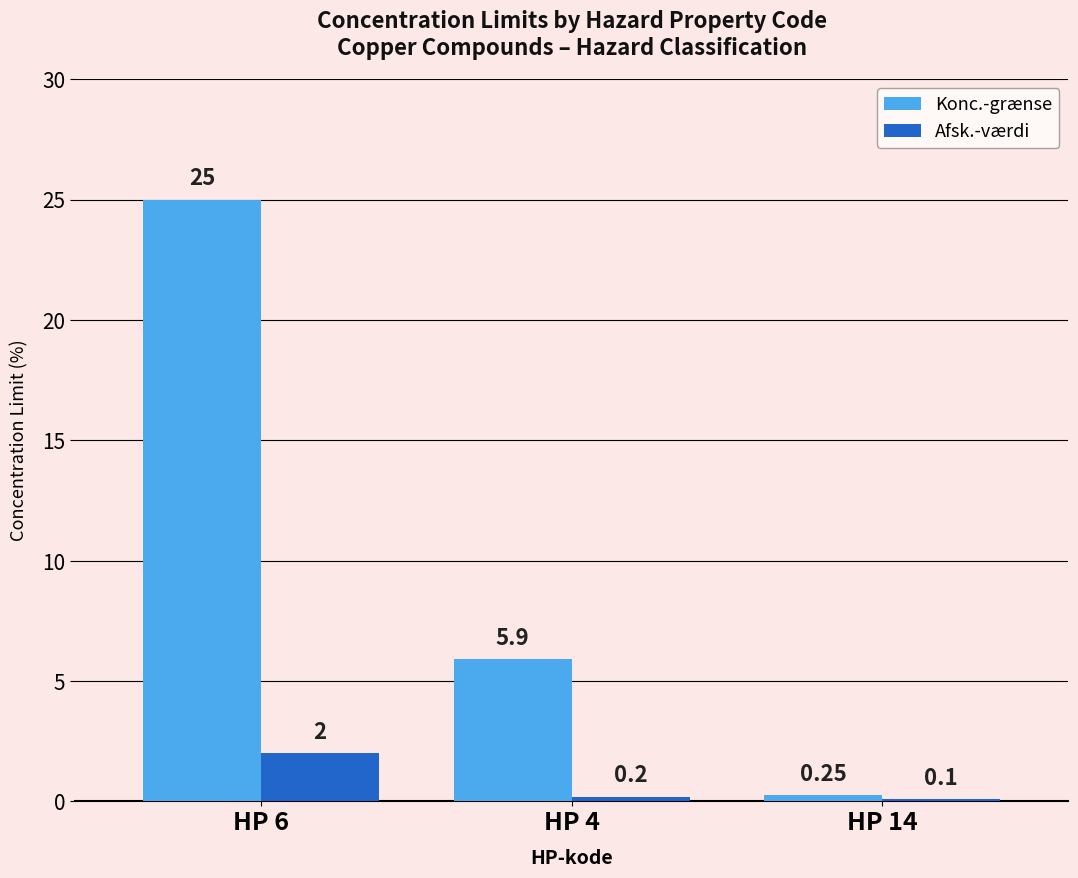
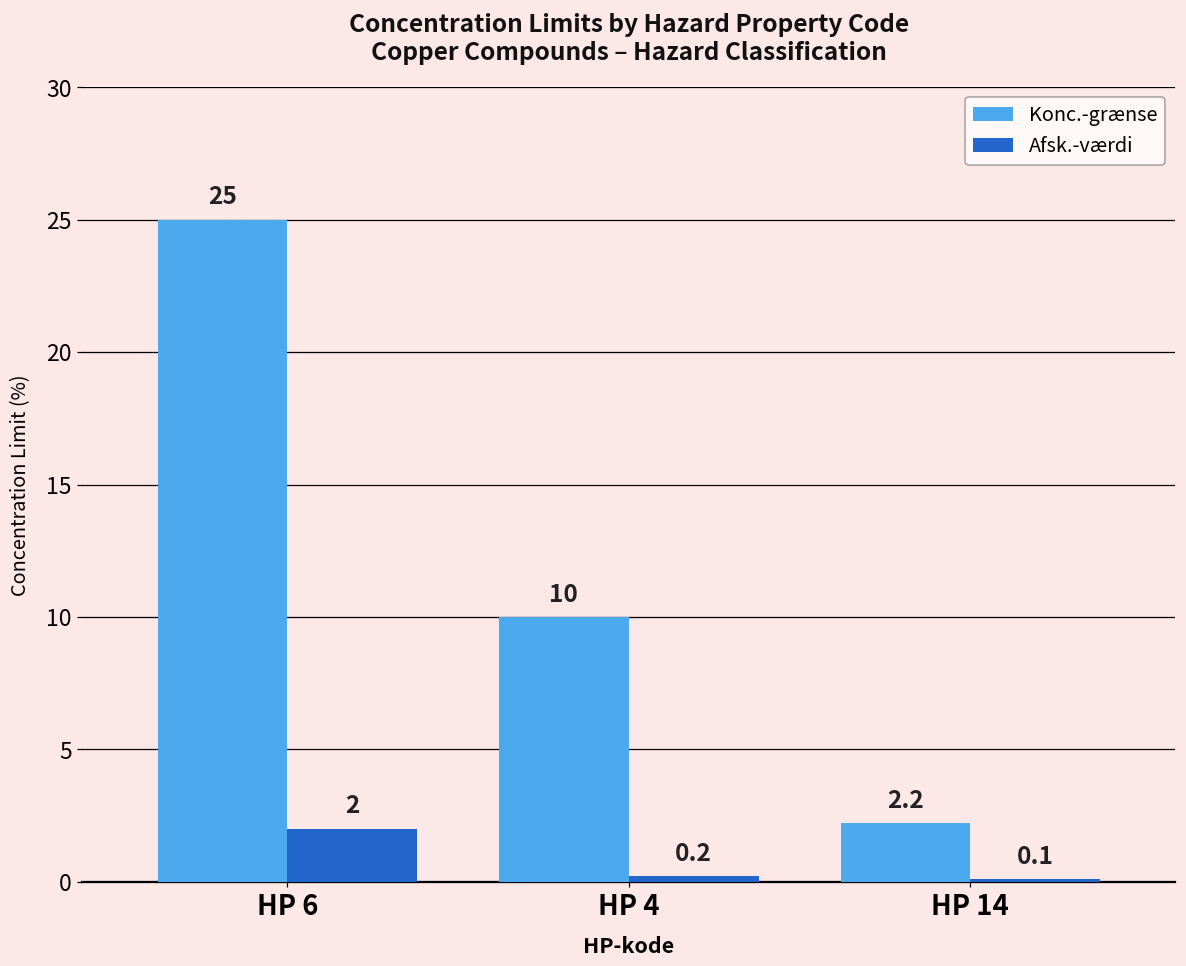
Konc.-grænse, HP 4: 5.9 -> 10
Konc.-grænse, HP 14: 0.25 -> 2.2
